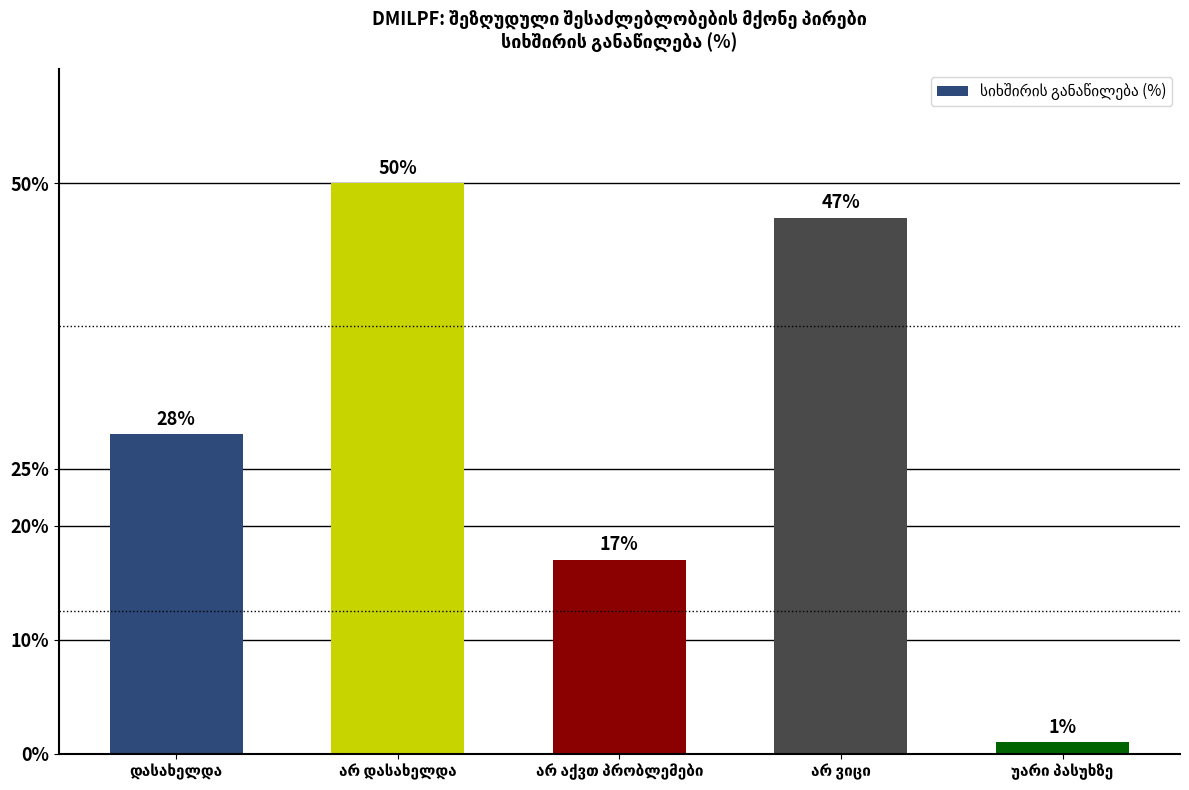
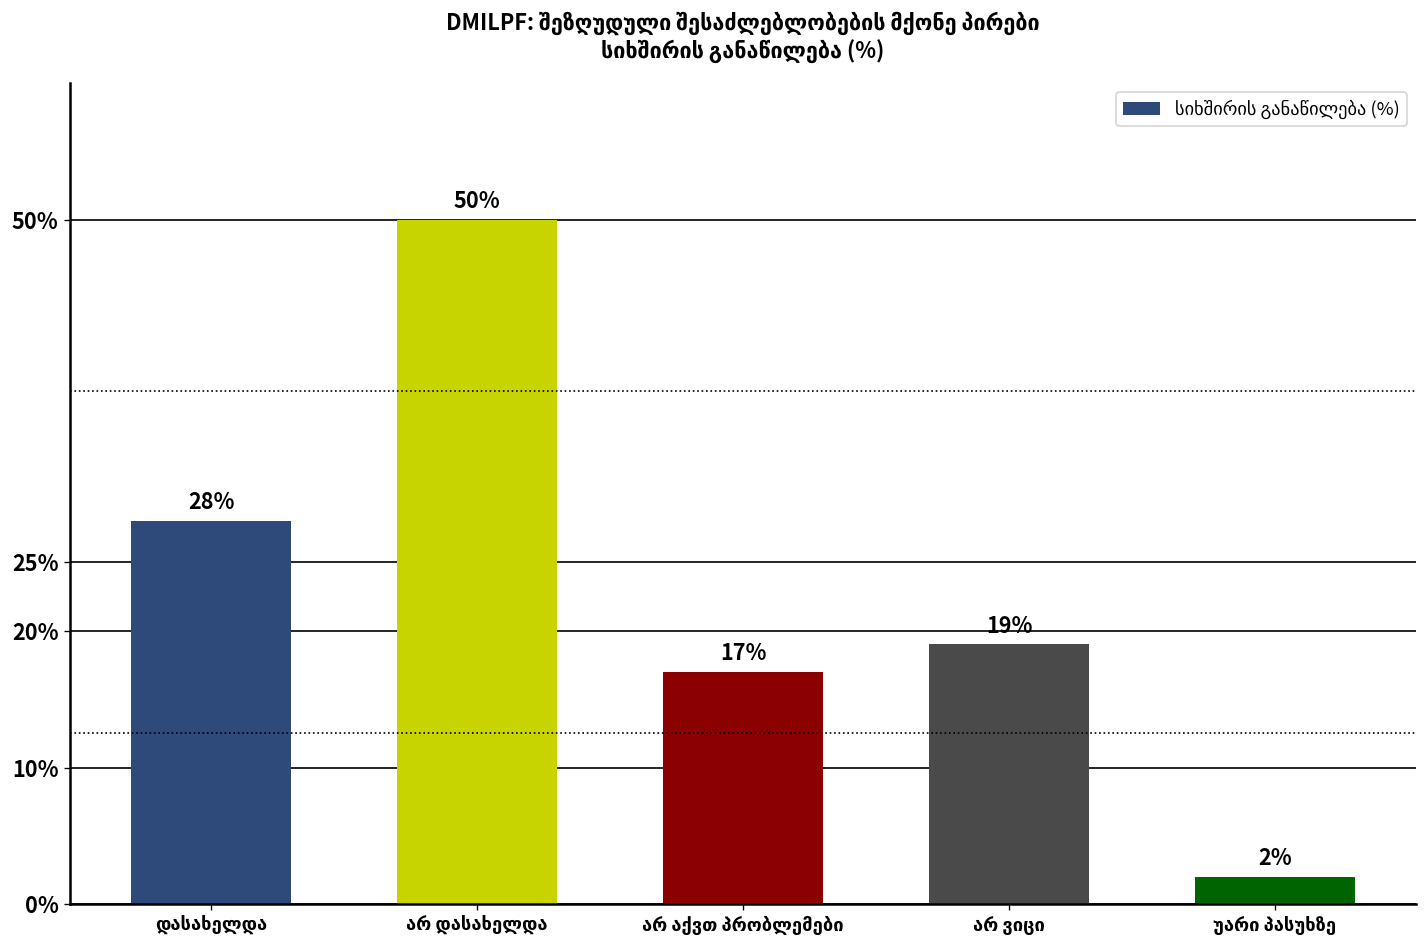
არ ვიცი: 47% -> 19%
უარი პასუხზე: 1% -> 2%
